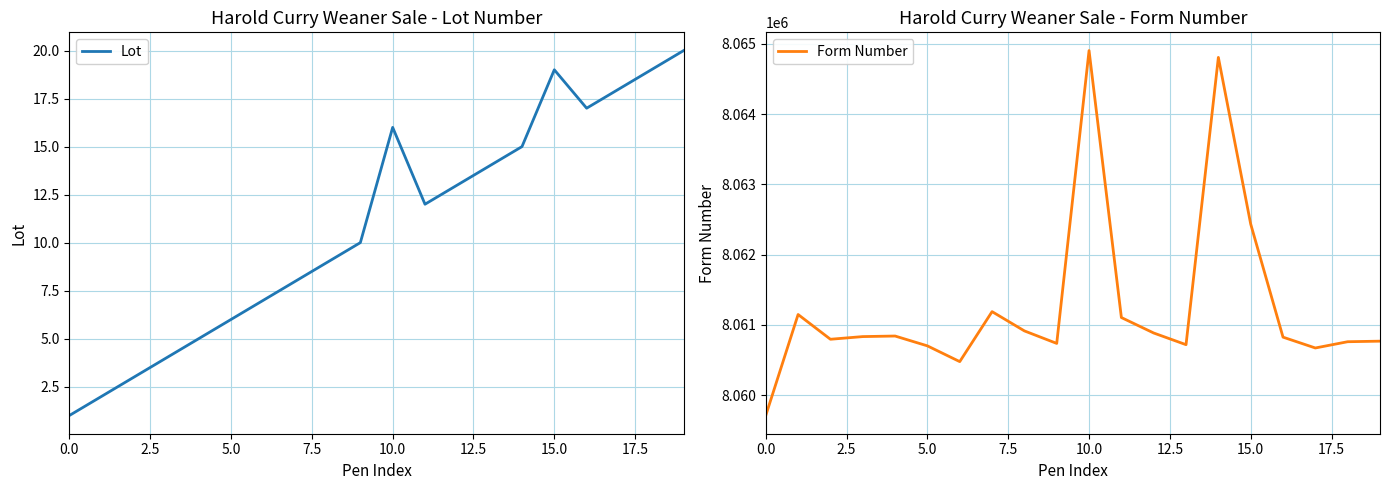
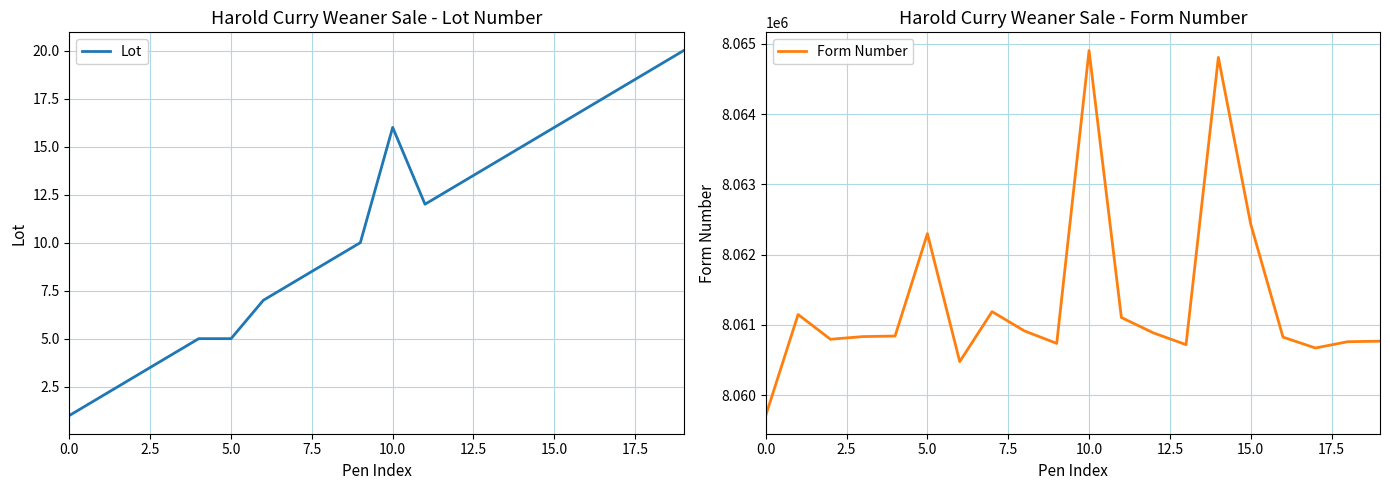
Harold Curry Weaner Sale - Lot Number, 5.0: 6 -> 5
Harold Curry Weaner Sale - Lot Number, 15.0: 19 -> 16
Harold Curry Weaner Sale - Form Number, 5.0: 8060700 -> 8062300
